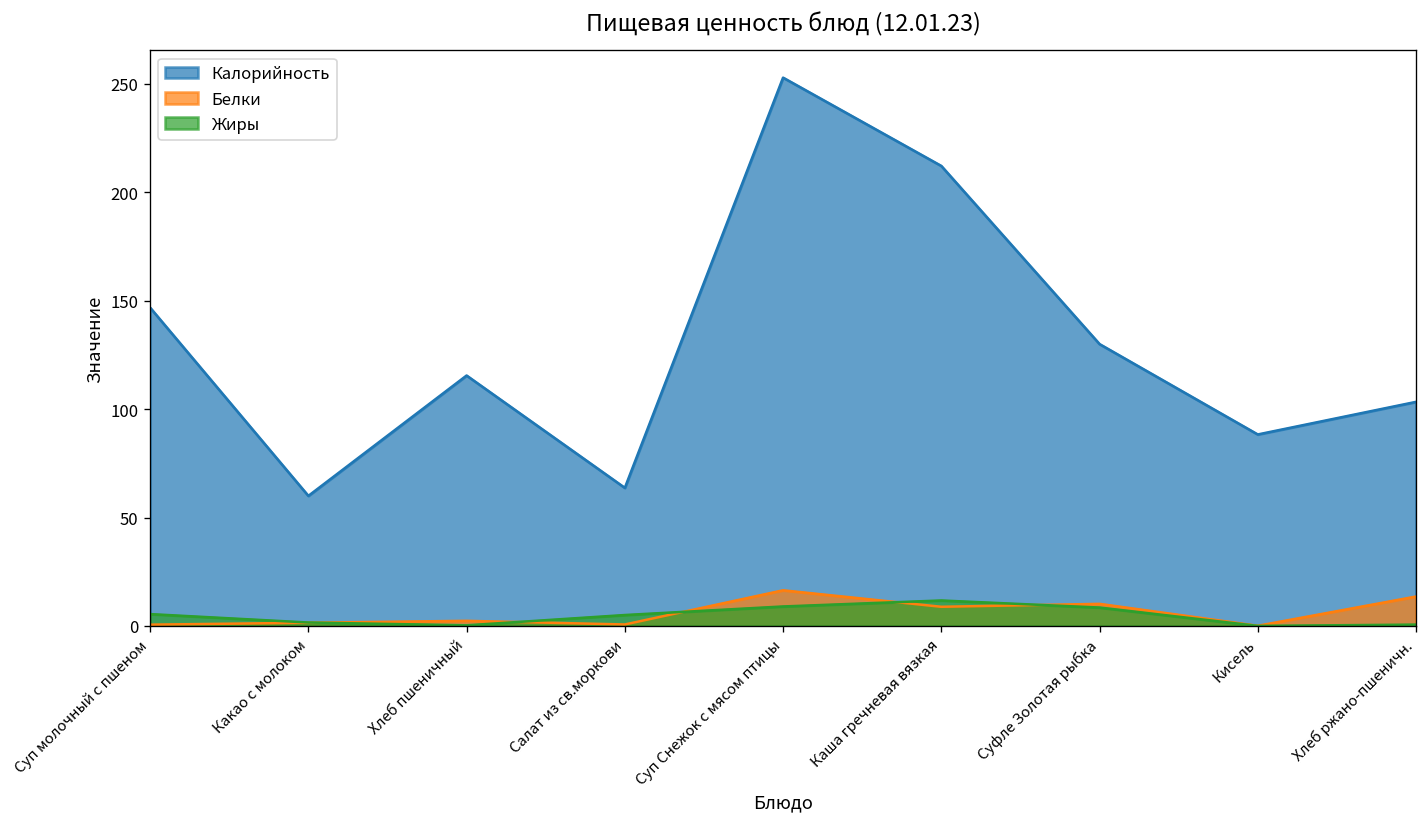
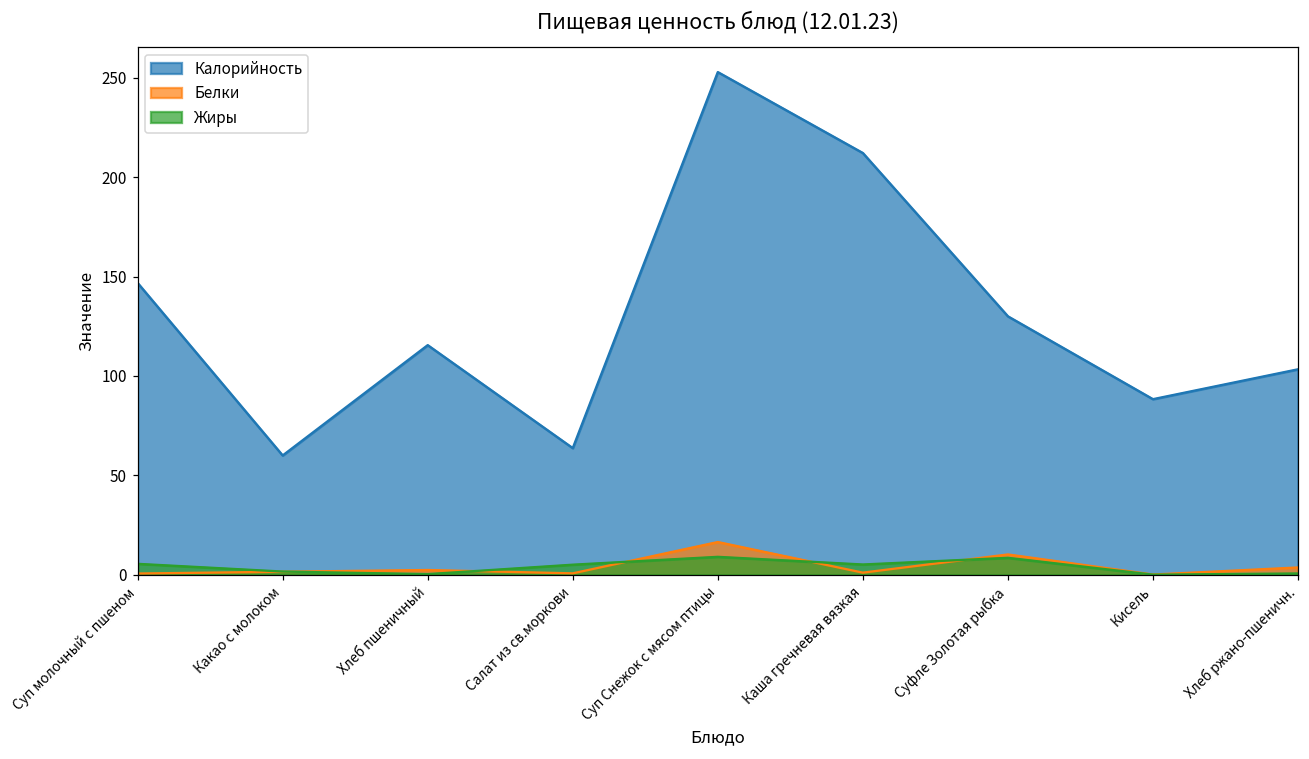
Белки, Каша гречневая вязкая: 9 -> 1
Жиры, Каша гречневая вязкая: 12 -> 5
Белки, Хлеб ржано-пшеничн.: 14 -> 4
